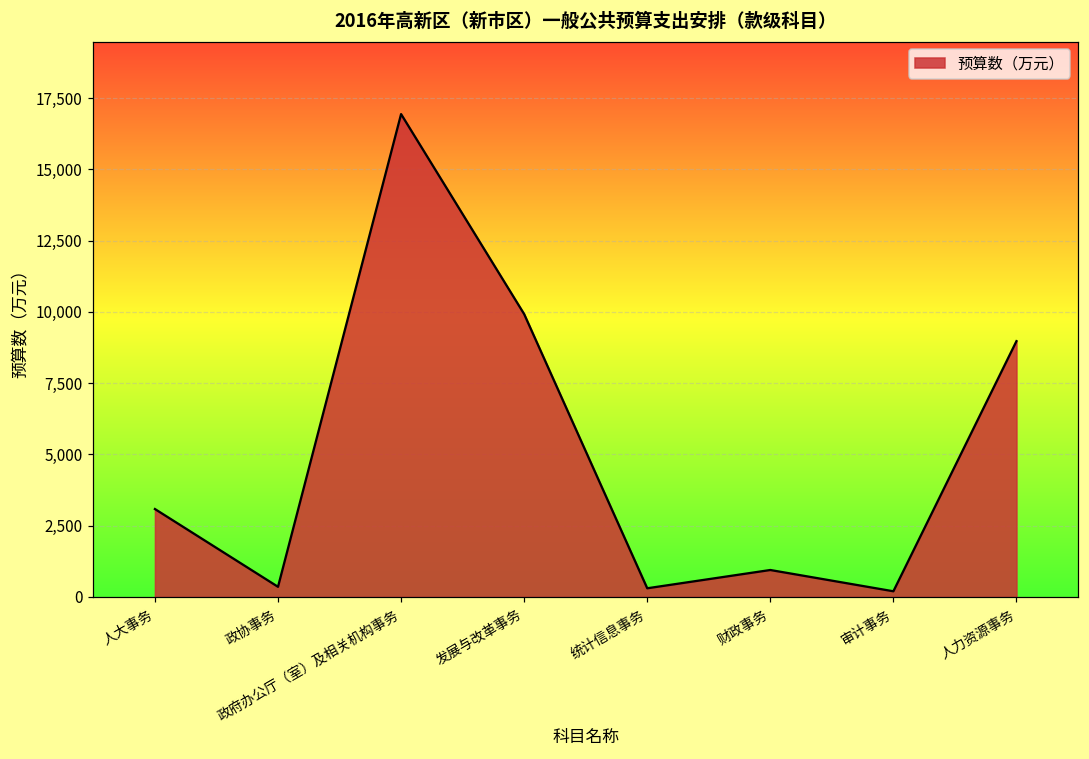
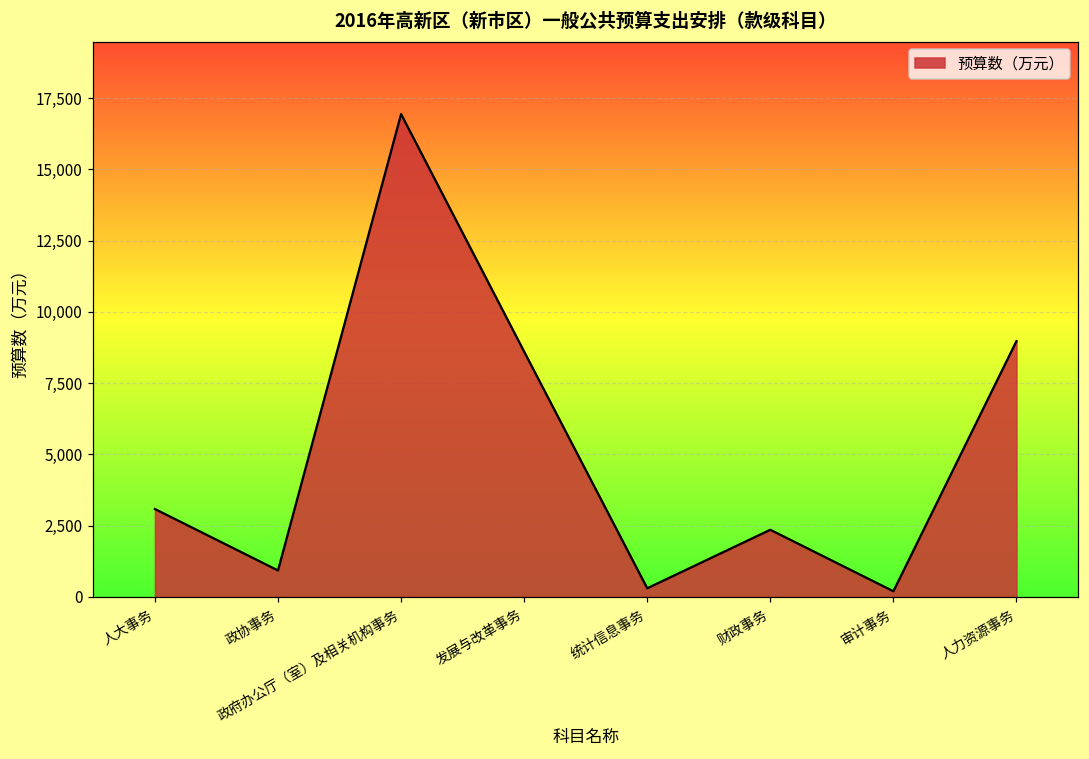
政协事务: 400 -> 900
发展与改革事务: 9,900 -> 8,600
财政事务: 900 -> 2,400
